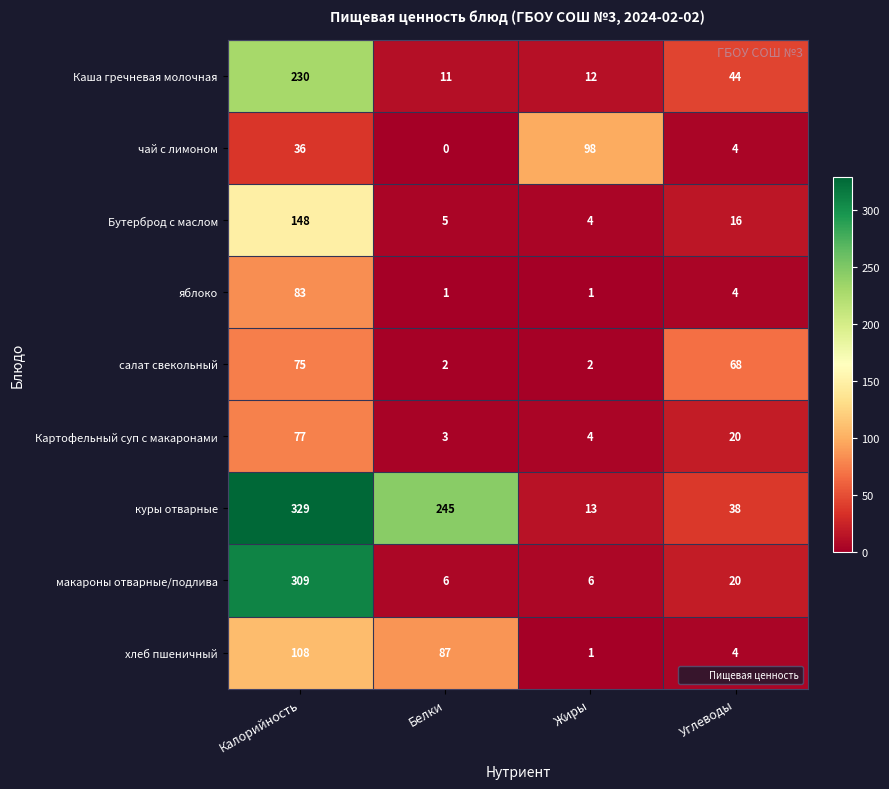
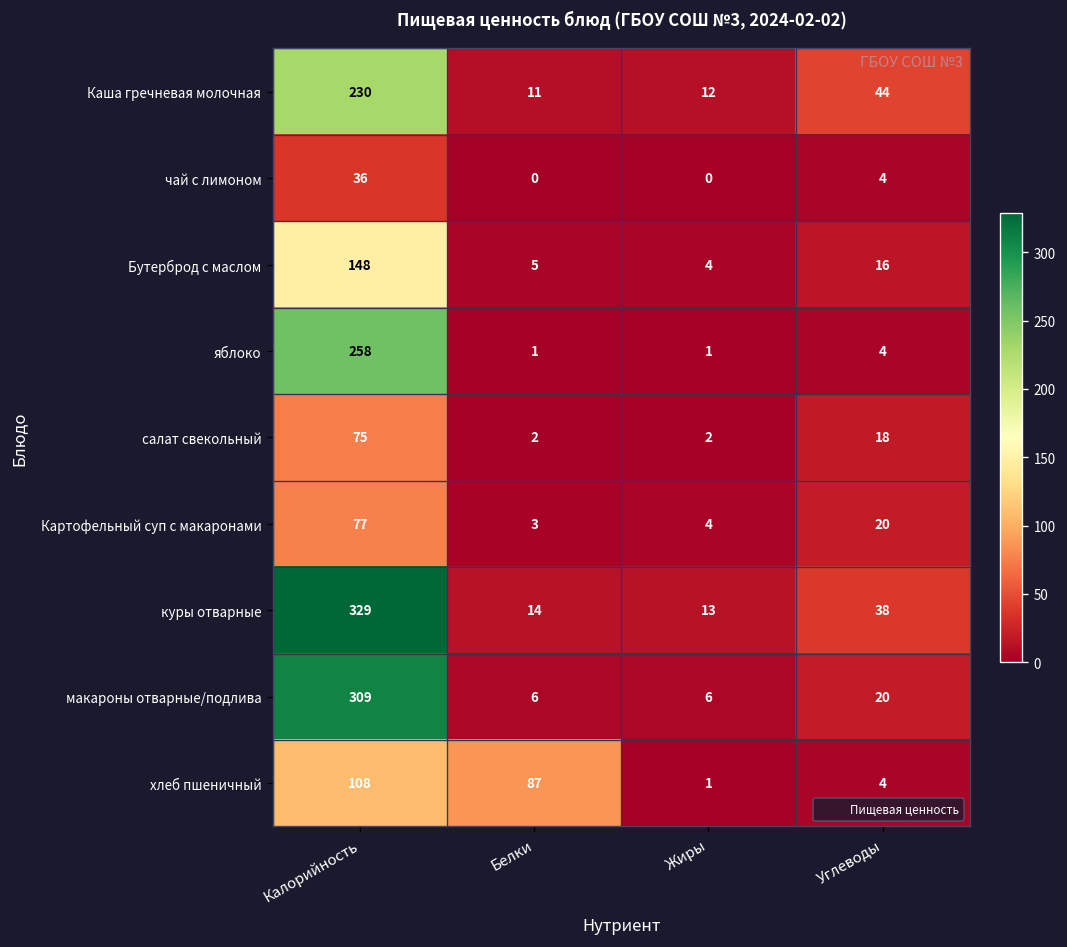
чай с лимоном, Жиры: 98 -> 0
яблоко, Калорийность: 83 -> 258
салат свекольный, Углеводы: 68 -> 18
куры отварные, Белки: 245 -> 14
